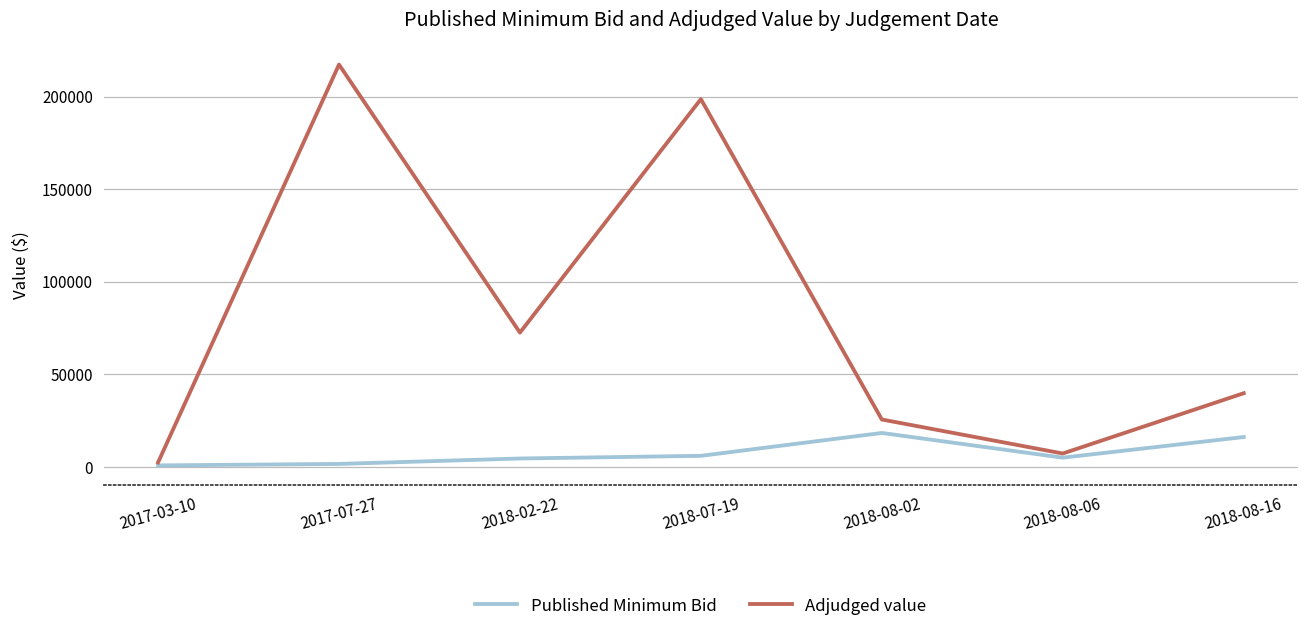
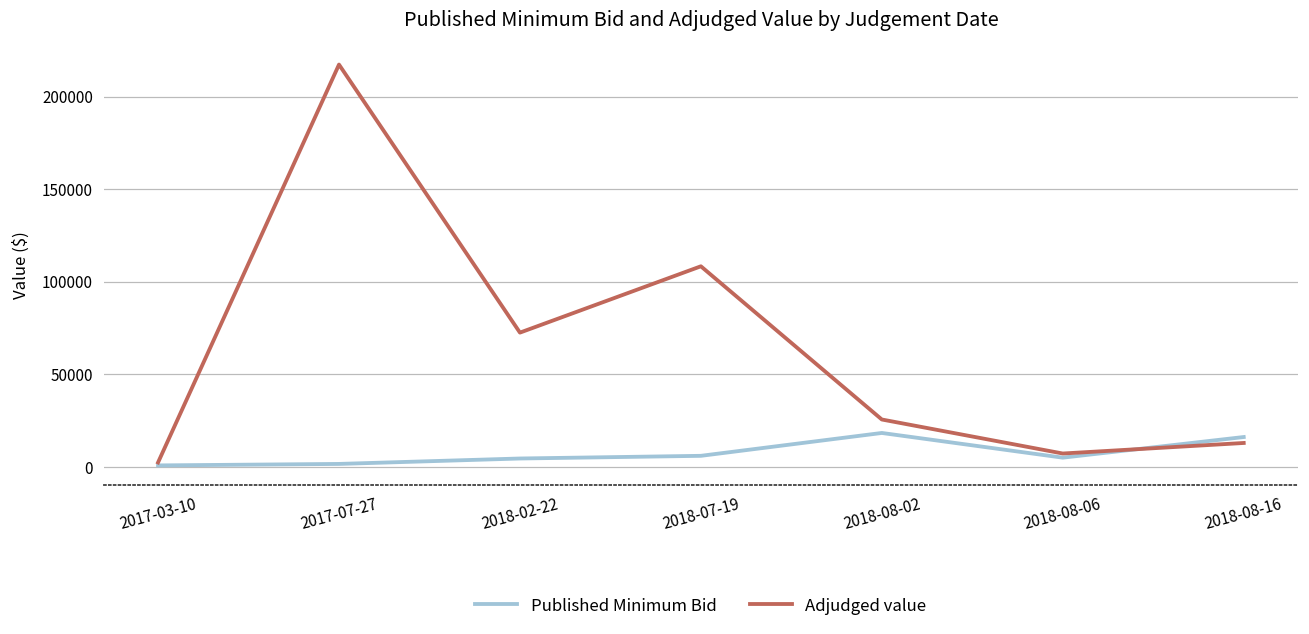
Adjudged value, 2018-07-19: 199000 -> 108000
Adjudged value, 2018-08-16: 40000 -> 13000
